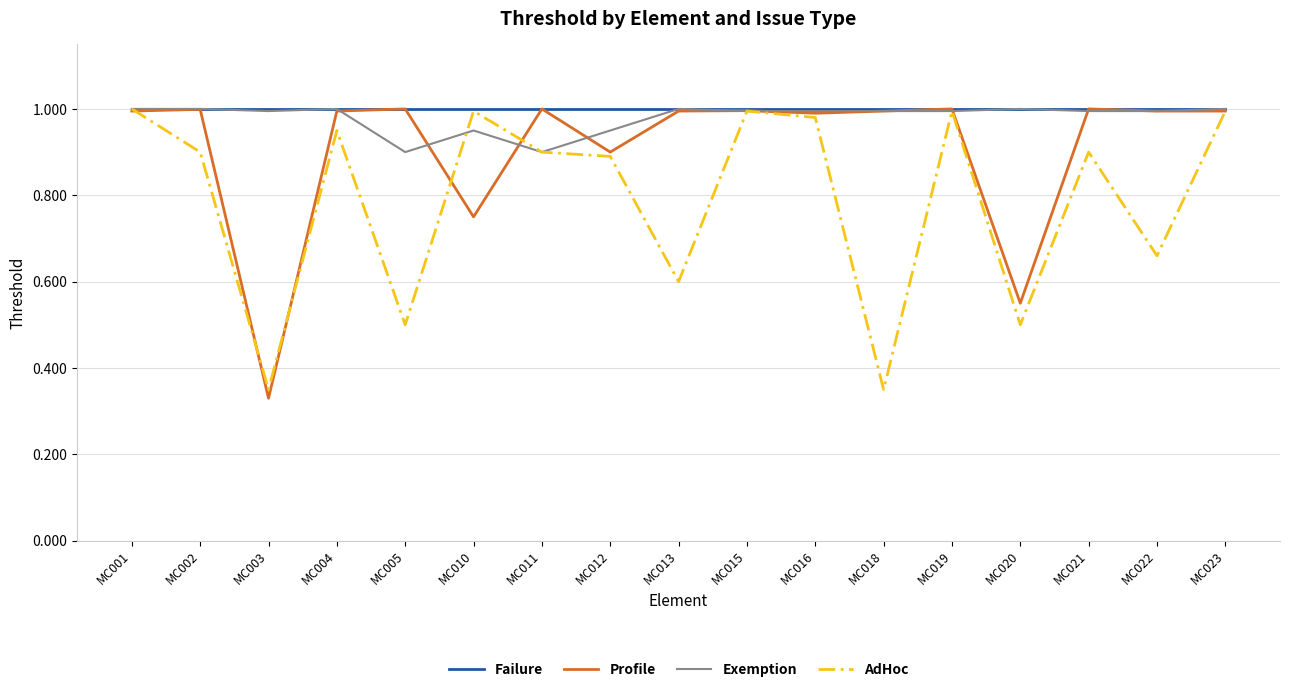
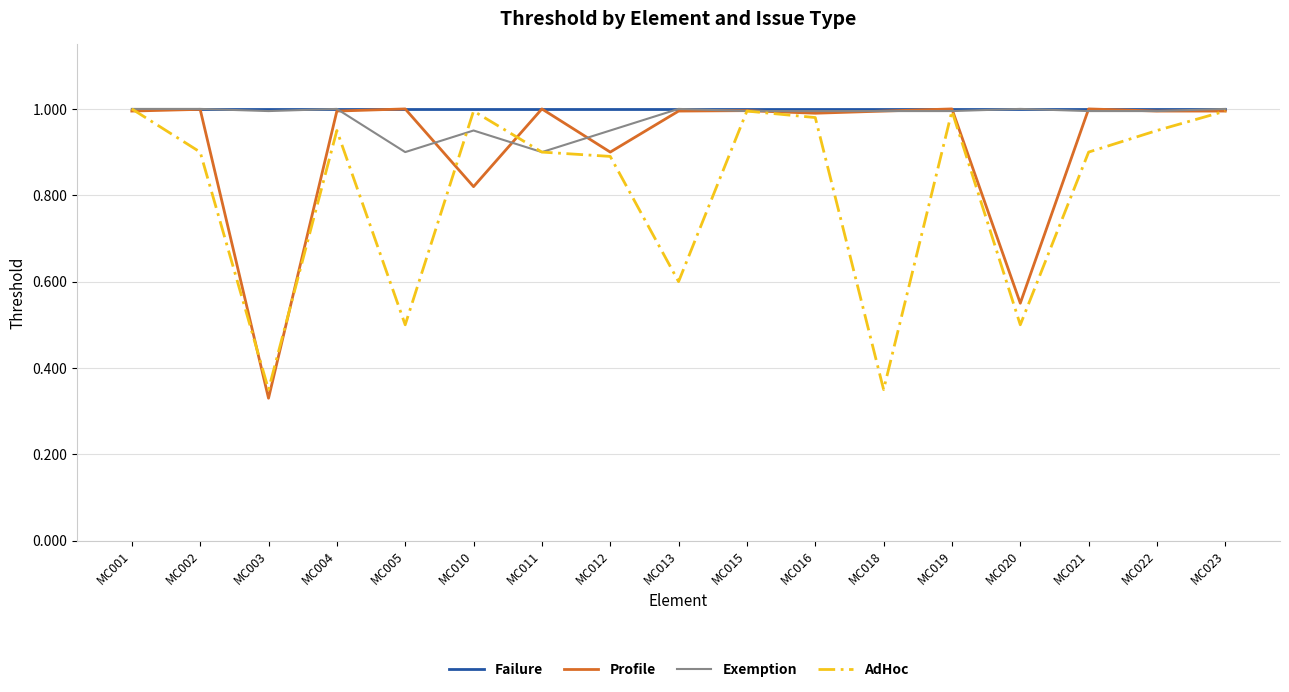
Profile, MC010: 0.75 -> 0.82
AdHoc, MC022: 0.66 -> 0.95
